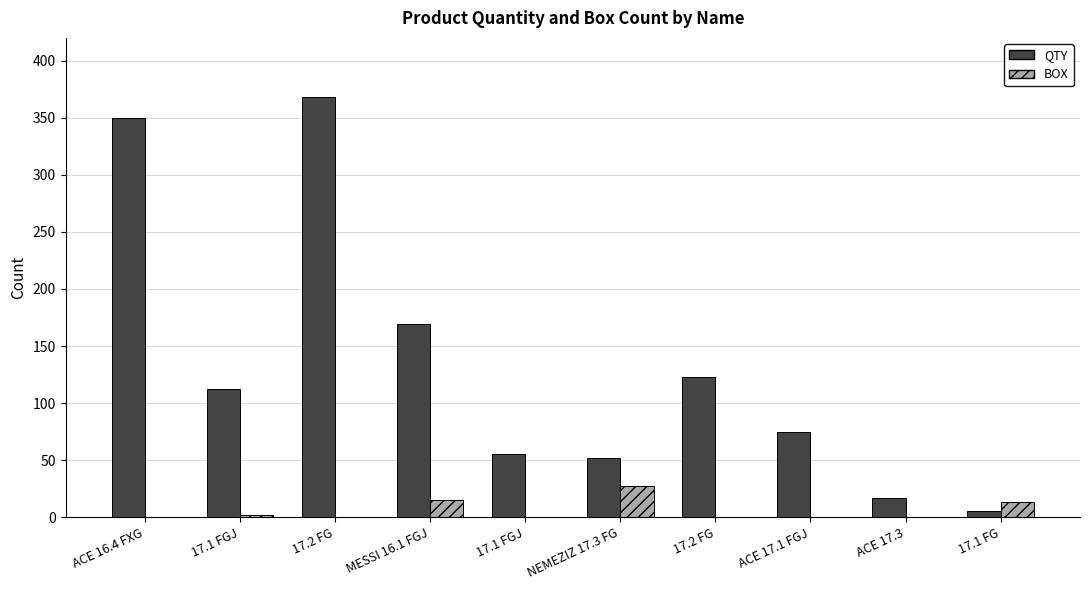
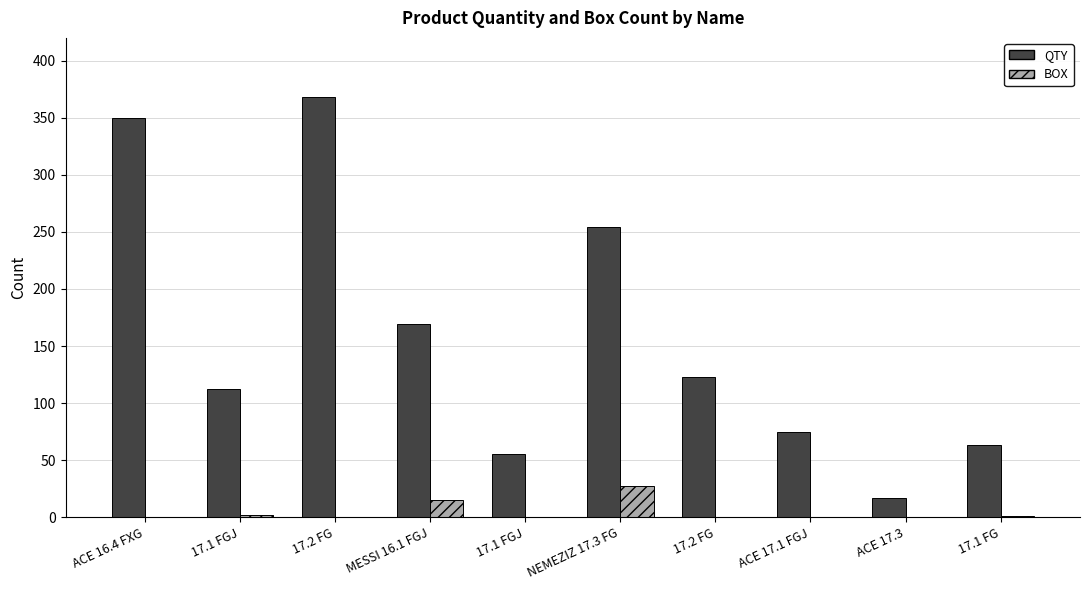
QTY, NEMEZIZ 17.3 FG: 52 -> 254
QTY, 17.1 FG: 5 -> 63
BOX, 17.1 FG: 13 -> 1
